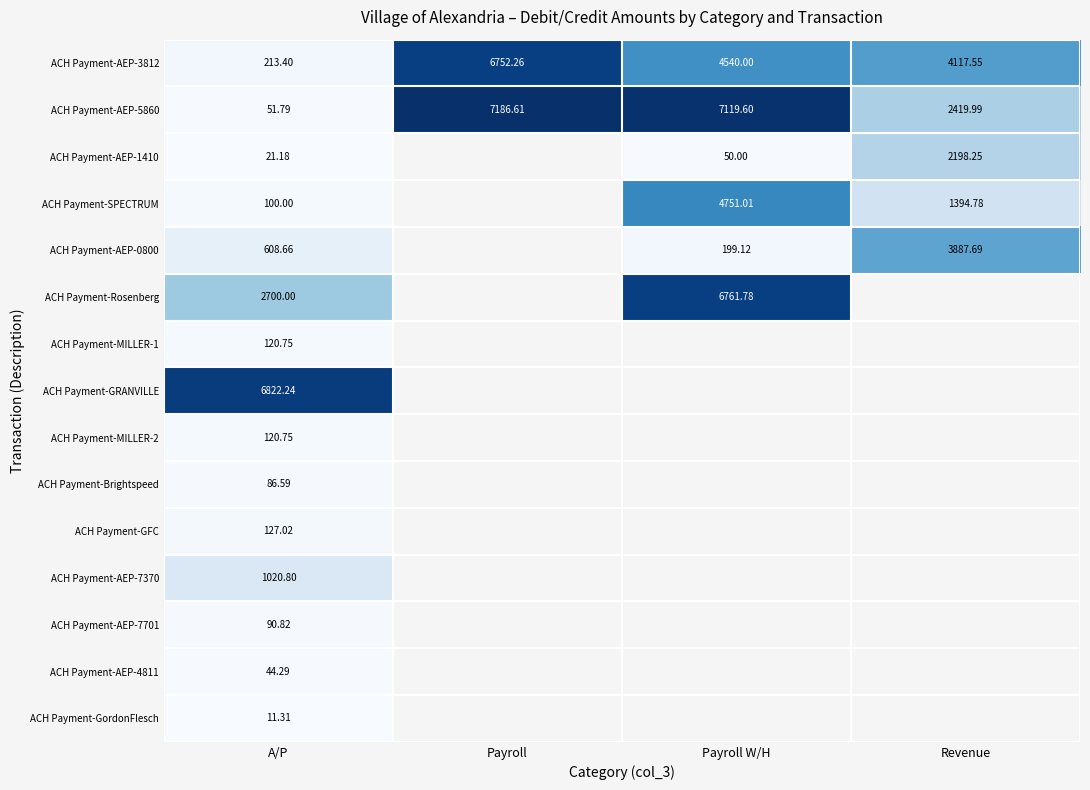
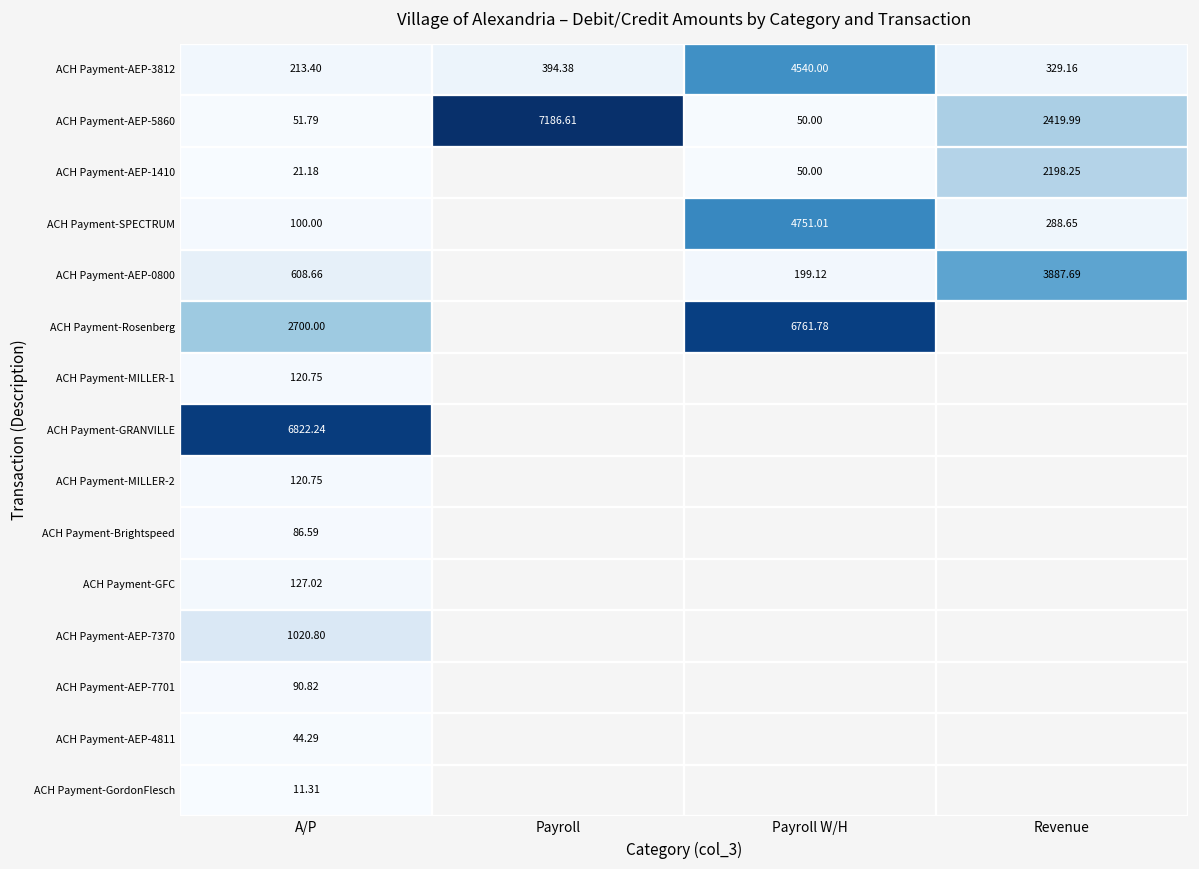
ACH Payment-AEP-3812, Payroll: 6752.26 -> 394.38
ACH Payment-AEP-3812, Revenue: 4117.55 -> 329.16
ACH Payment-AEP-5860, Payroll W/H: 7119.60 -> 50.00
ACH Payment-SPECTRUM, Revenue: 1394.78 -> 288.65
